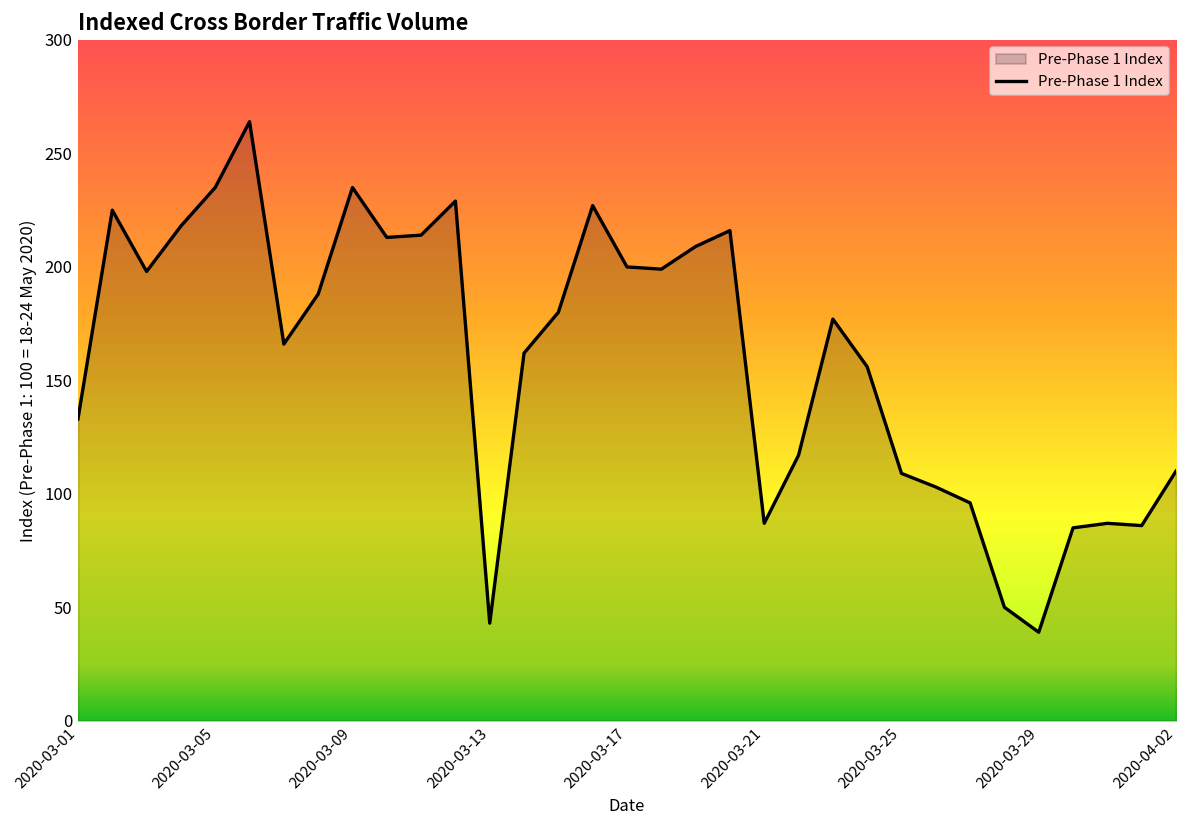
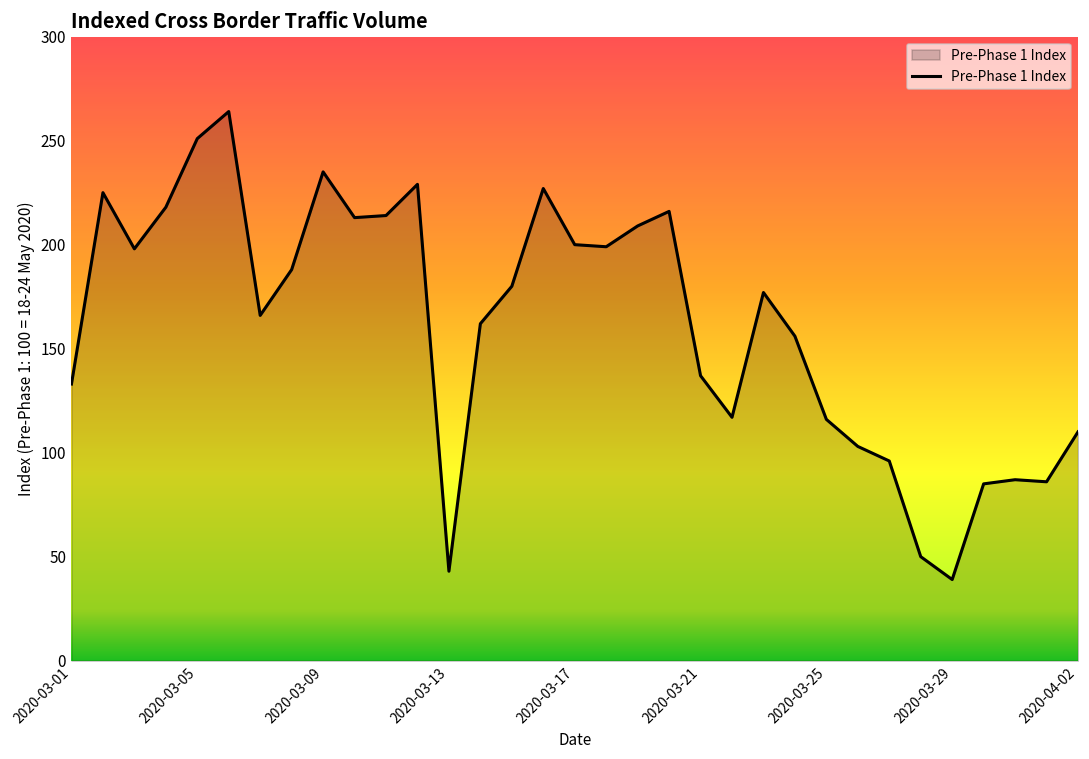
2020-03-05: 235 -> 251
2020-03-21: 87 -> 137
2020-03-25: 109 -> 116
